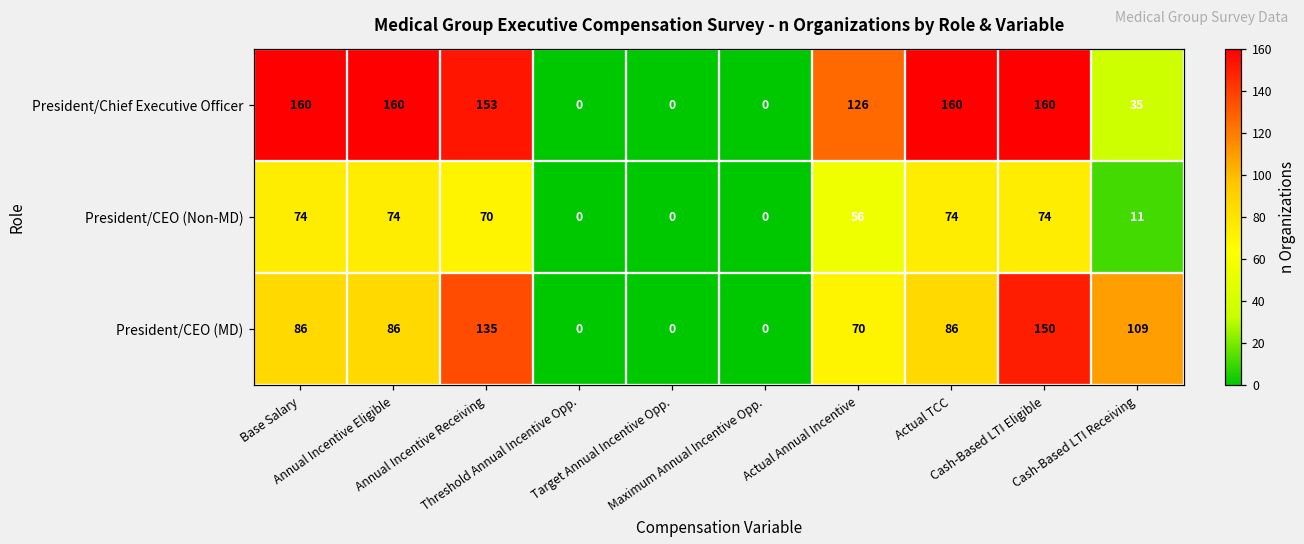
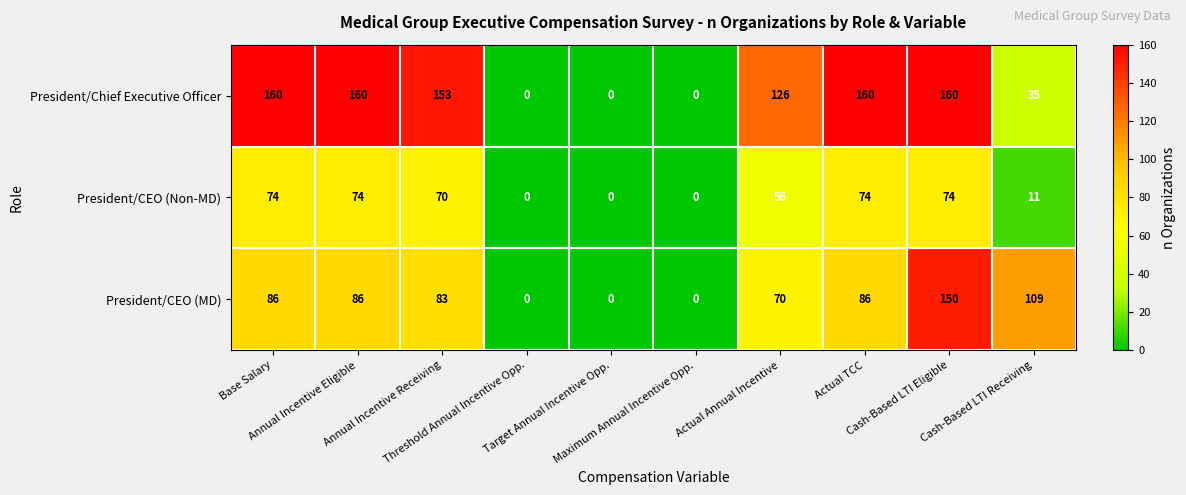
President/CEO (MD), Annual Incentive Receiving: 135 -> 83
